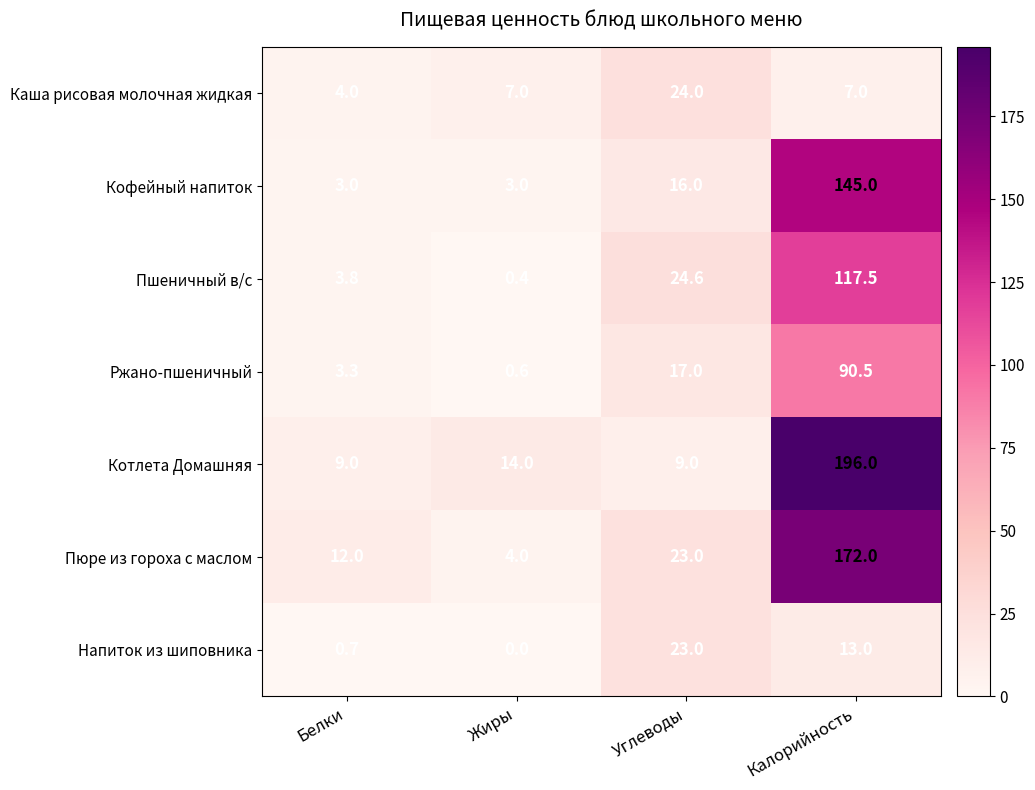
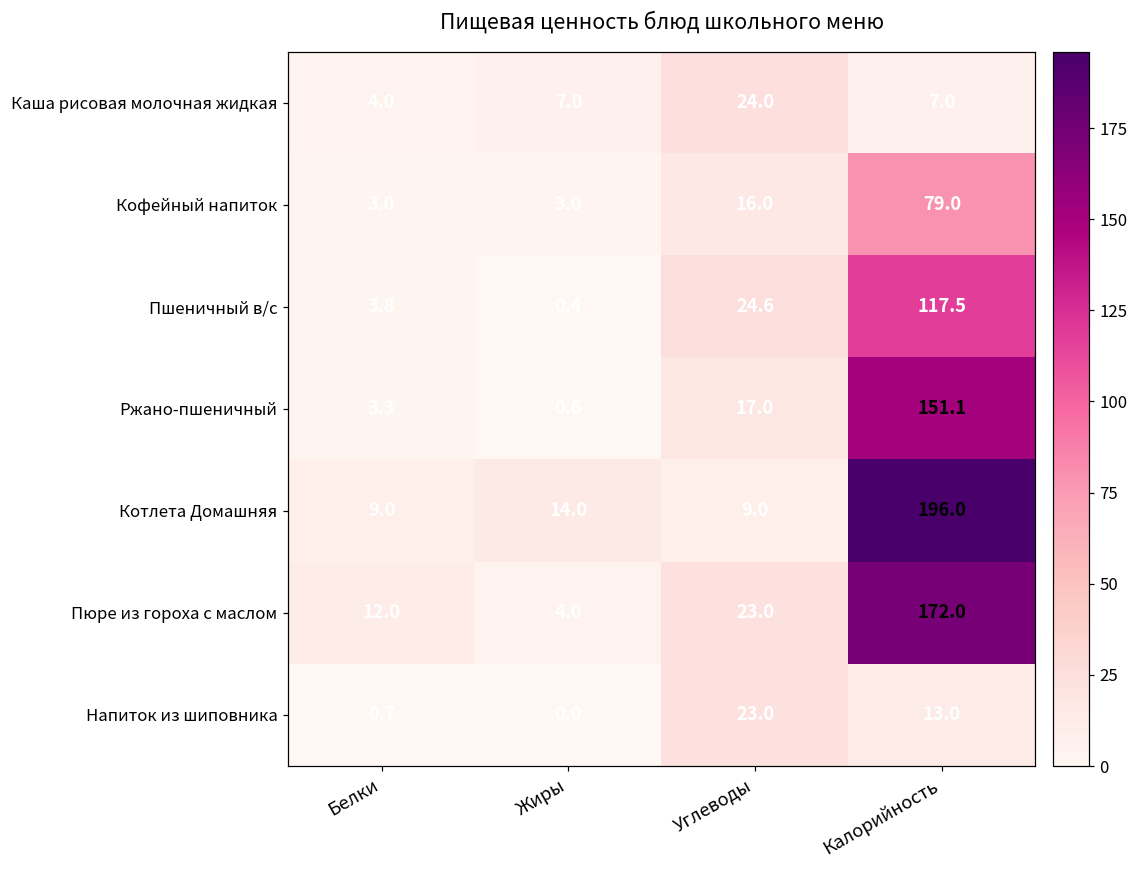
Кофейный напиток, Калорийность: 145.0 -> 79.0
Ржано-пшеничный, Калорийность: 90.5 -> 151.1
